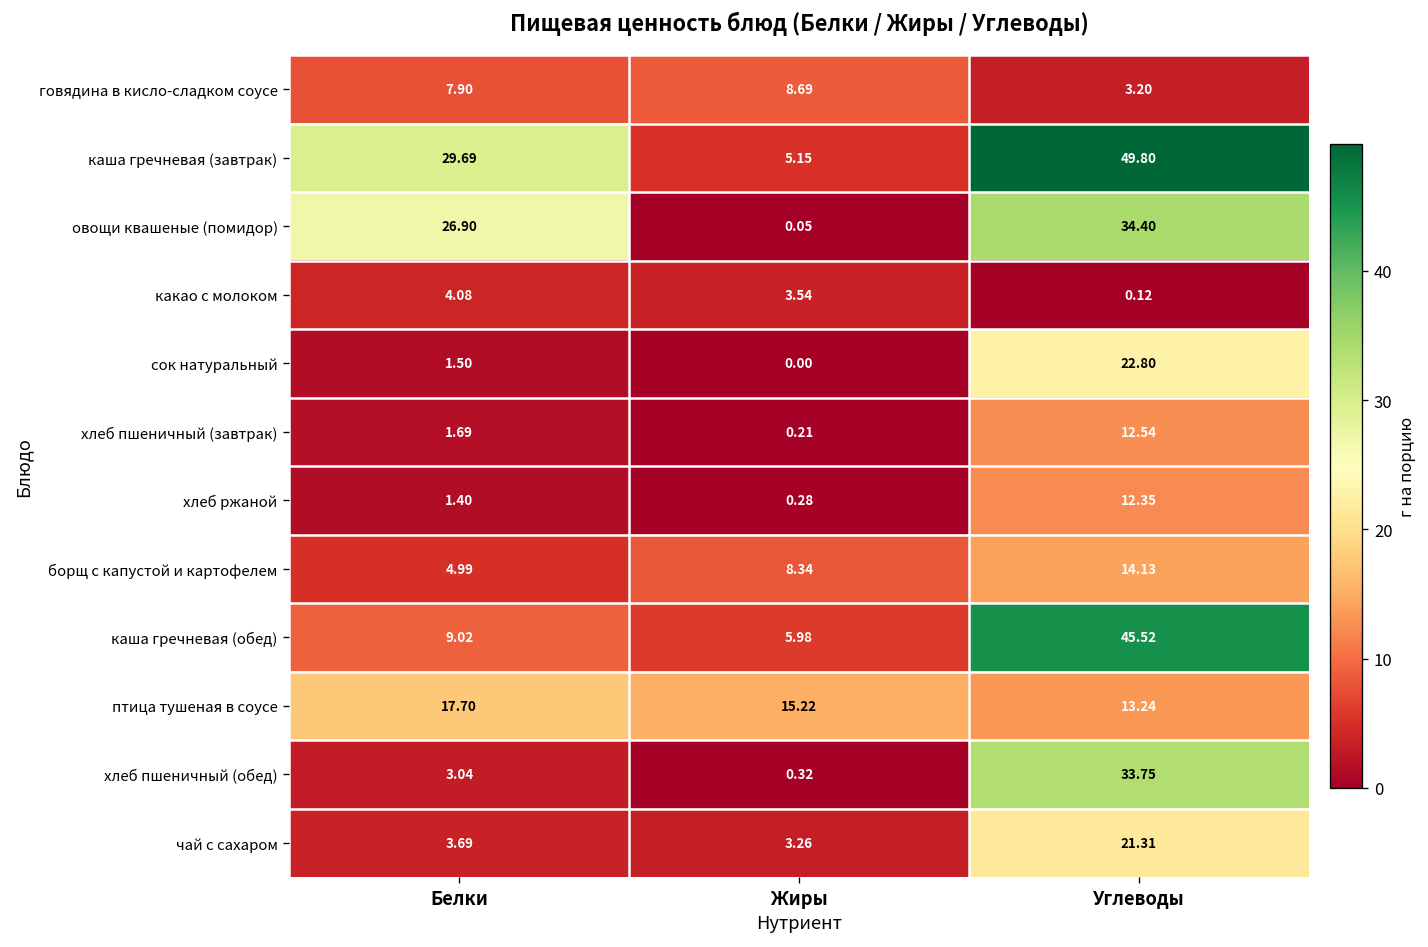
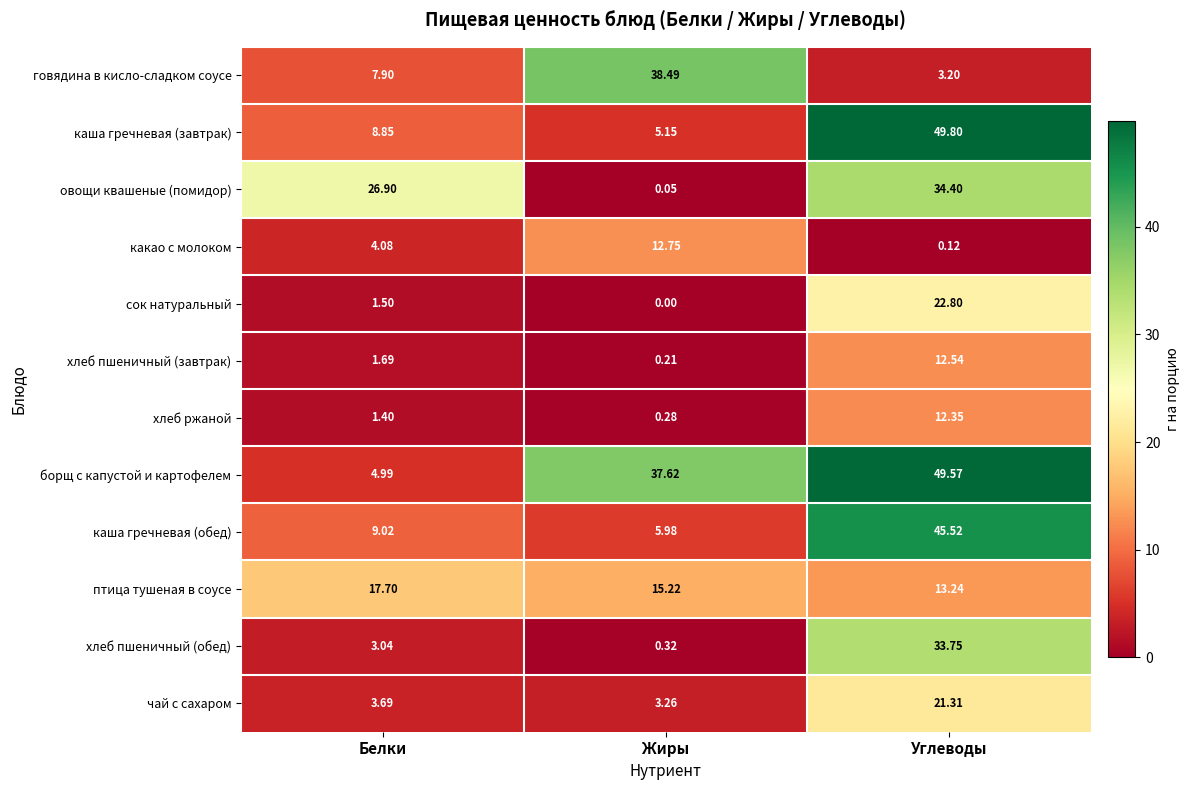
говядина в кисло-сладком соусе, Жиры: 8.69 -> 38.49
каша гречневая (завтрак), Белки: 29.69 -> 8.85
какао с молоком, Жиры: 3.54 -> 12.75
борщ с капустой и картофелем, Жиры: 8.34 -> 37.62
борщ с капустой и картофелем, Углеводы: 14.13 -> 49.57
